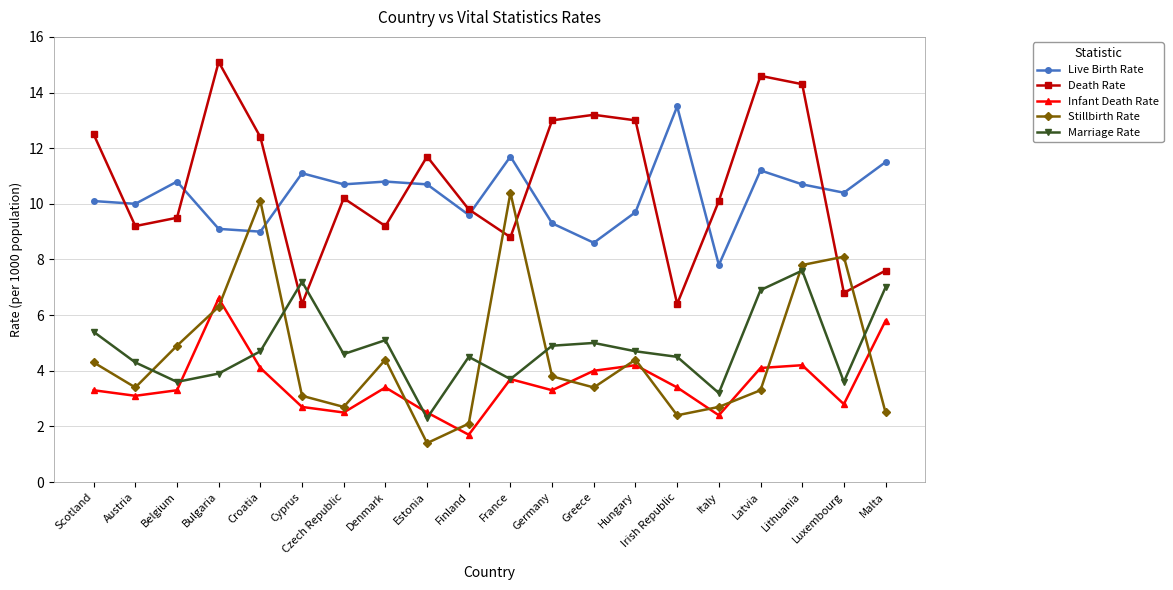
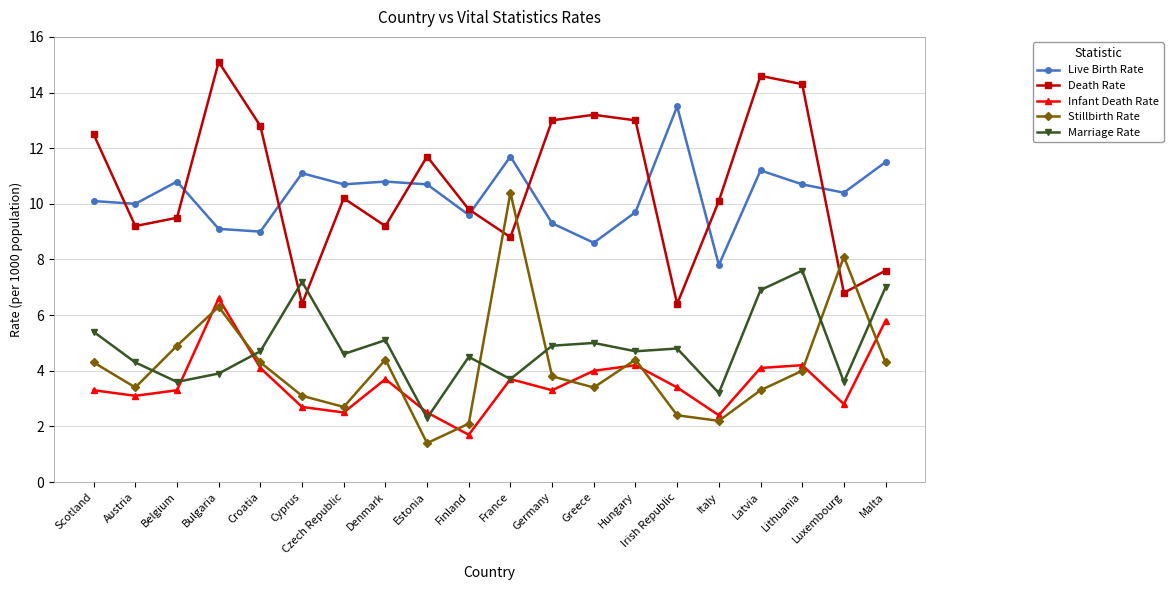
Death Rate, Croatia: 12.4 -> 12.8
Stillbirth Rate, Croatia: 10.1 -> 4.3
Infant Death Rate, Denmark: 3.4 -> 3.7
Marriage Rate, Irish Republic: 4.5 -> 4.8
Stillbirth Rate, Italy: 2.7 -> 2.2
Stillbirth Rate, Lithuania: 7.8 -> 4.0
Stillbirth Rate, Malta: 2.5 -> 4.3
